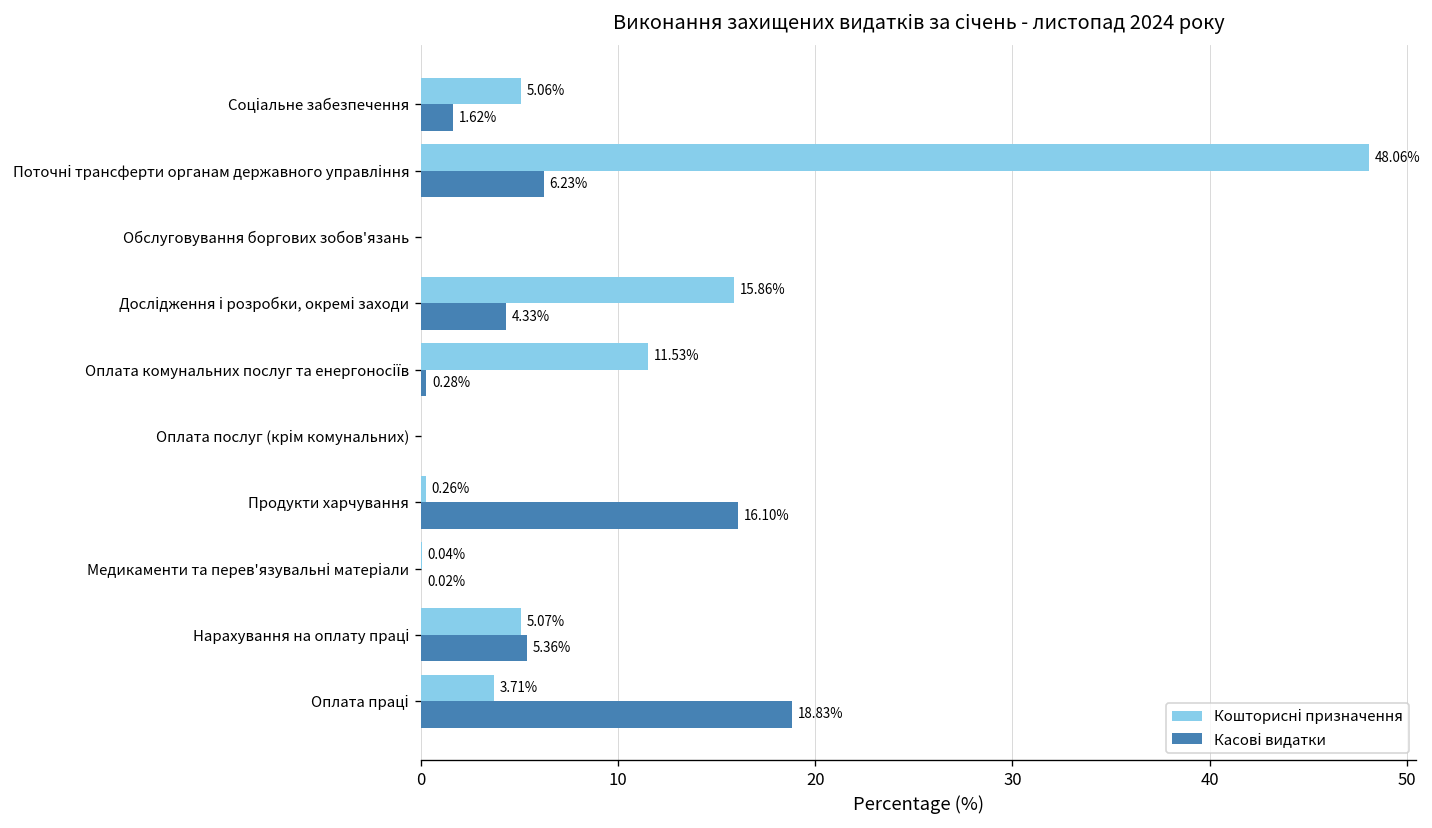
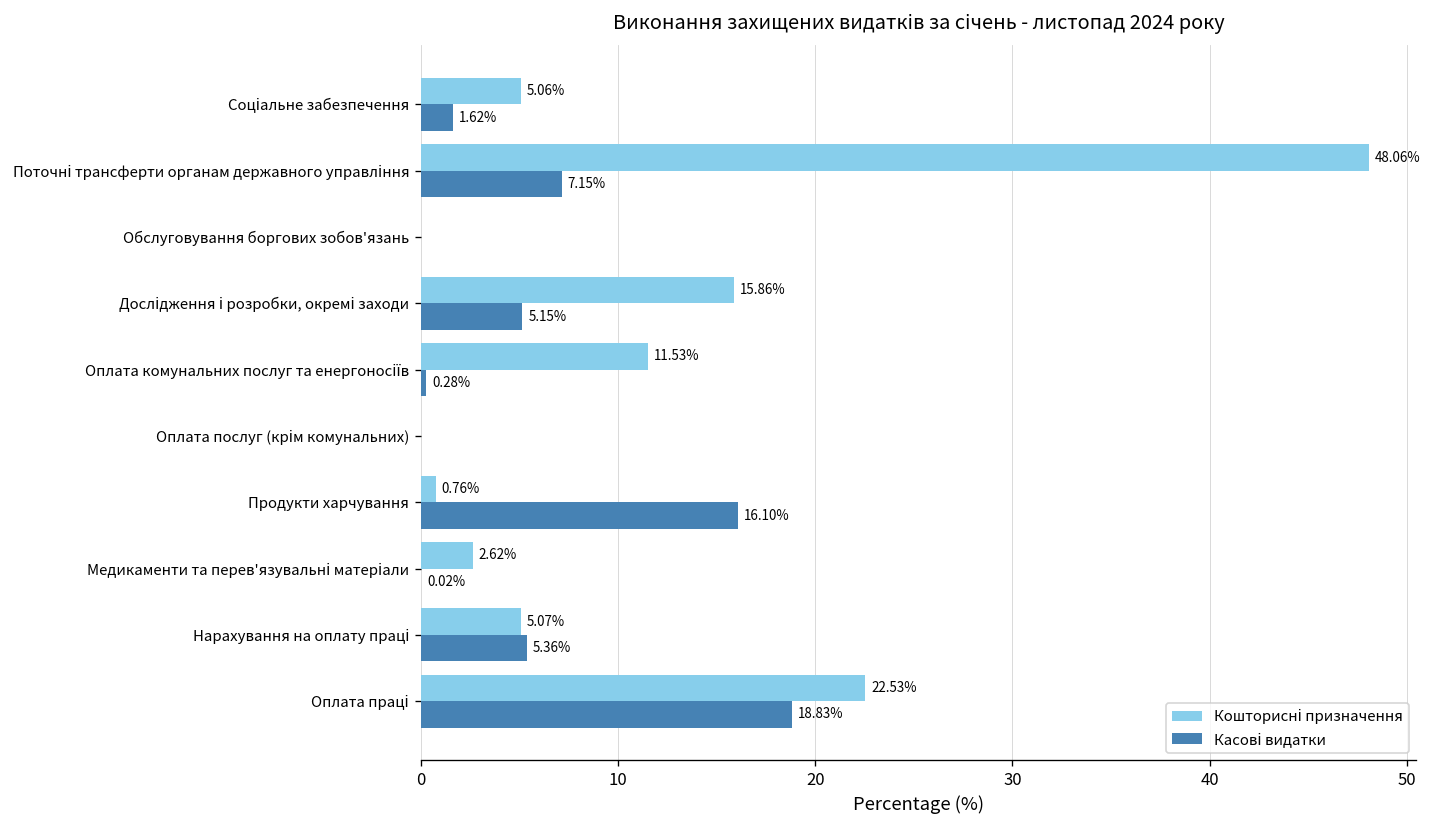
Касові видатки, Поточні трансферти органам державного управління: 6.23% -> 7.15%
Касові видатки, Дослідження і розробки, окремі заходи: 4.33% -> 5.15%
Кошторисні призначення, Продукти харчування: 0.26% -> 0.76%
Кошторисні призначення, Медикаменти та перев'язувальні матеріали: 0.04% -> 2.62%
Кошторисні призначення, Оплата праці: 3.71% -> 22.53%
